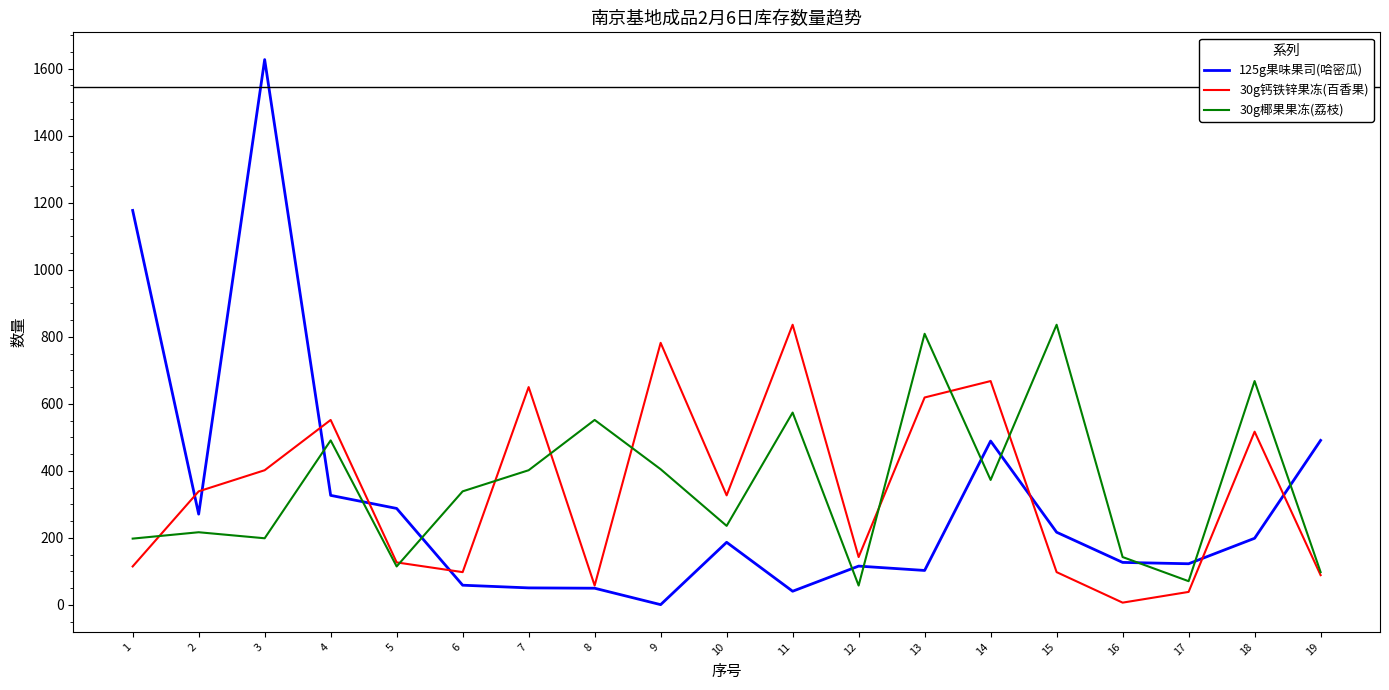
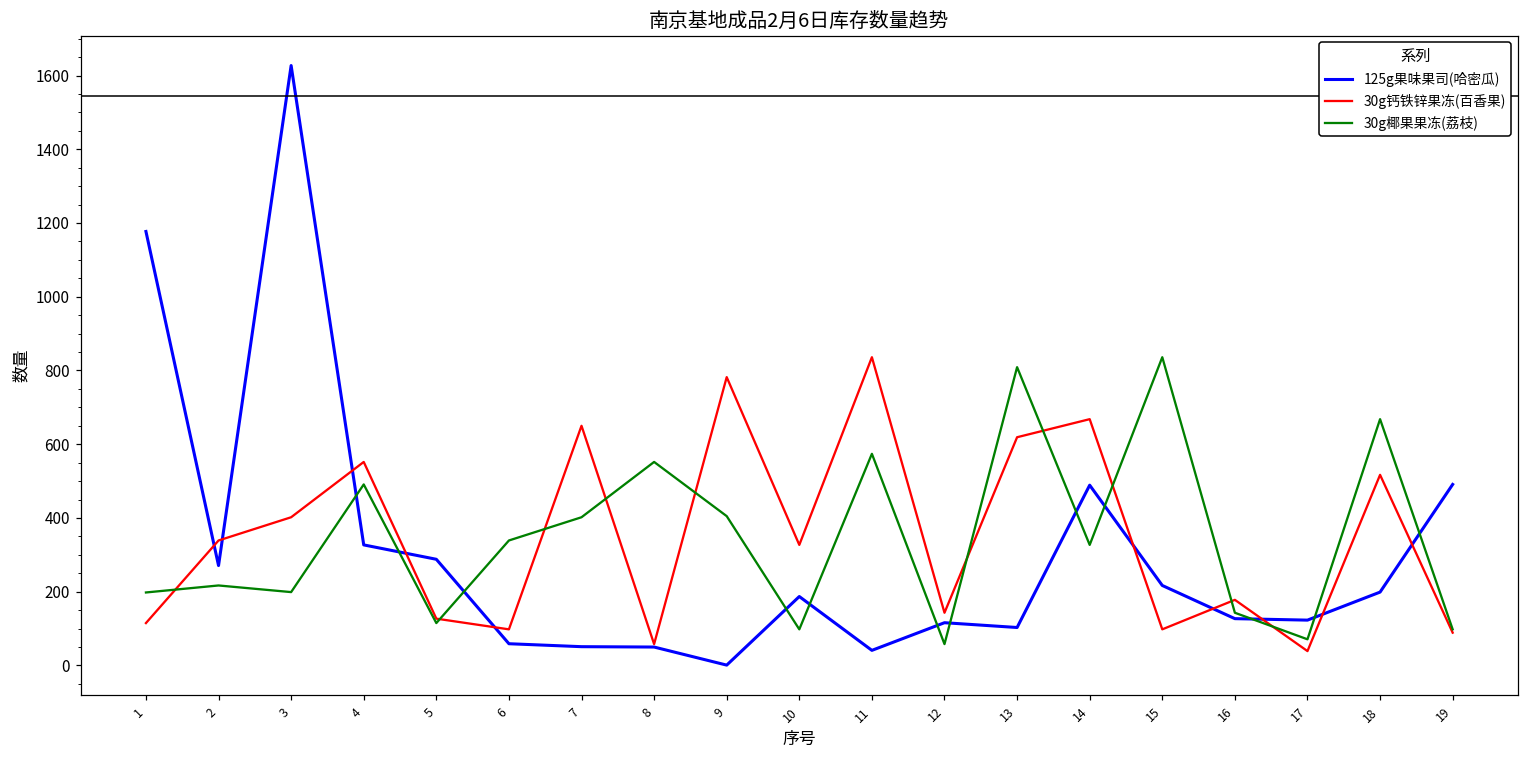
30g椰果果冻(荔枝), 10: 240 -> 100
30g椰果果冻(荔枝), 14: 370 -> 330
30g钙铁锌果冻(百香果), 16: 10 -> 180
